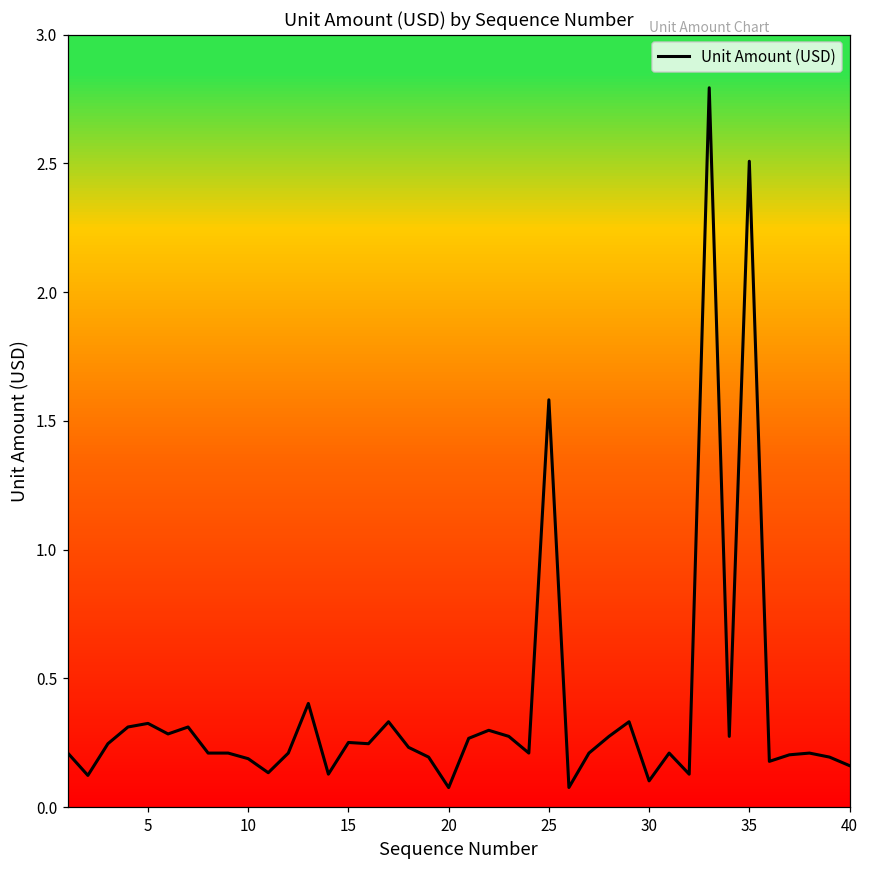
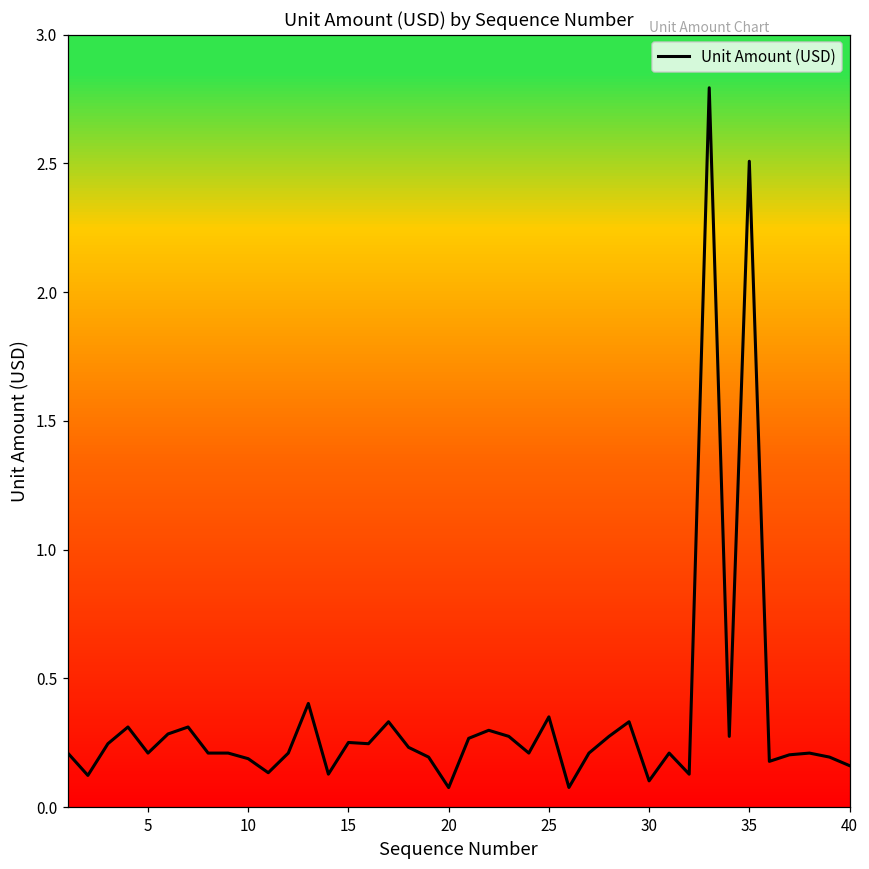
5: 0.33 -> 0.21
25: 1.58 -> 0.35
